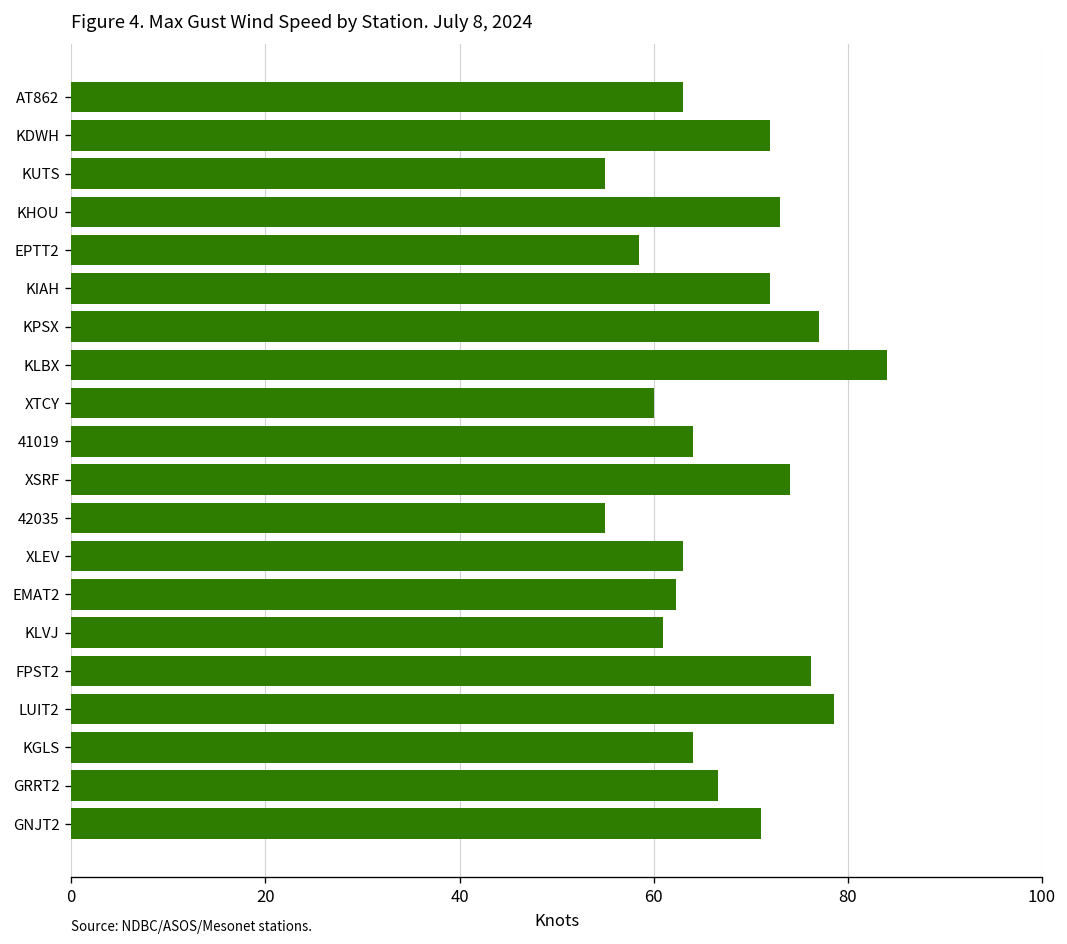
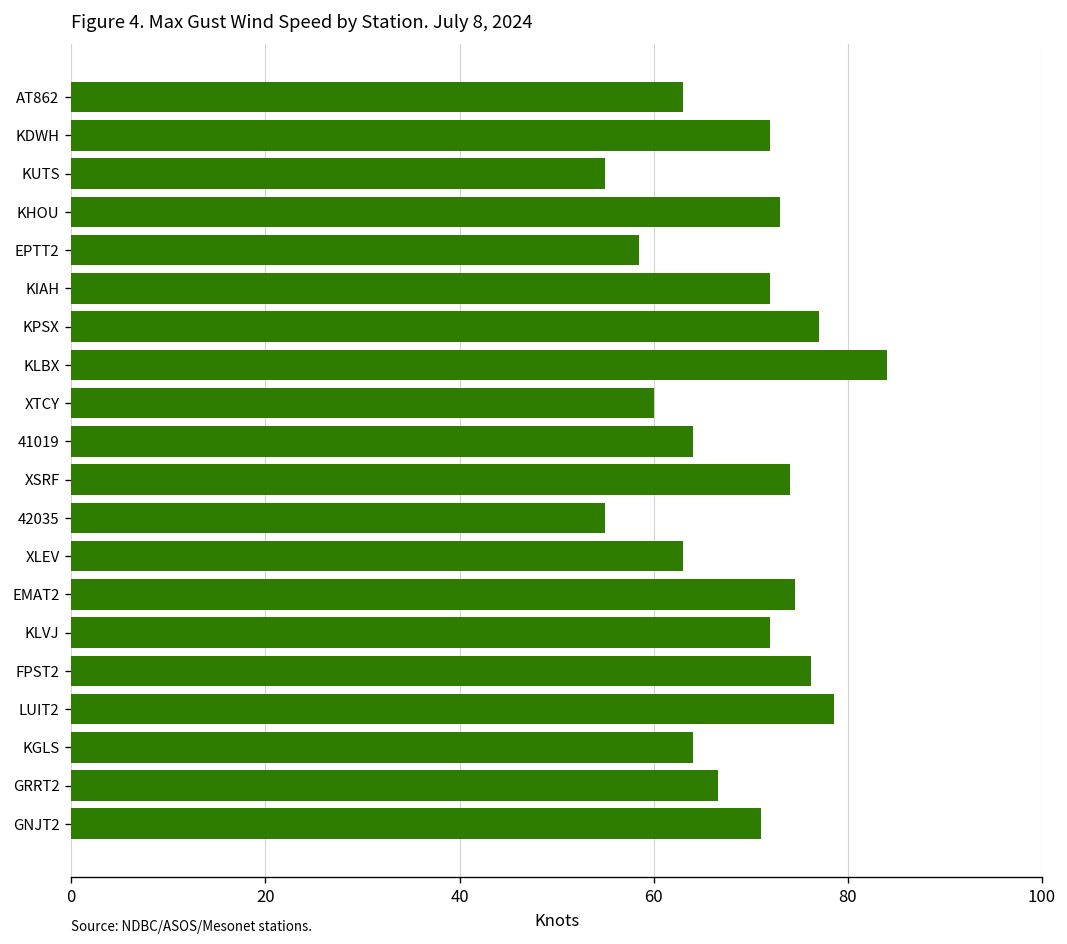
EMAT2: 62 -> 75
KLVJ: 61 -> 72
